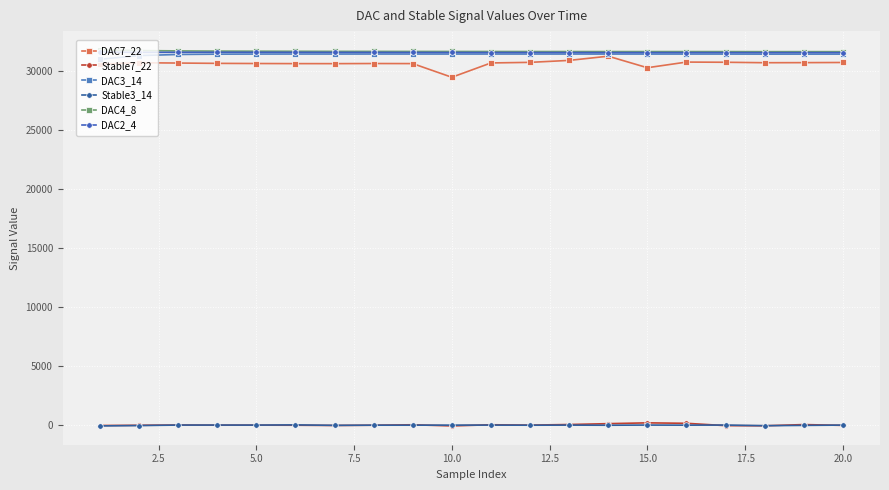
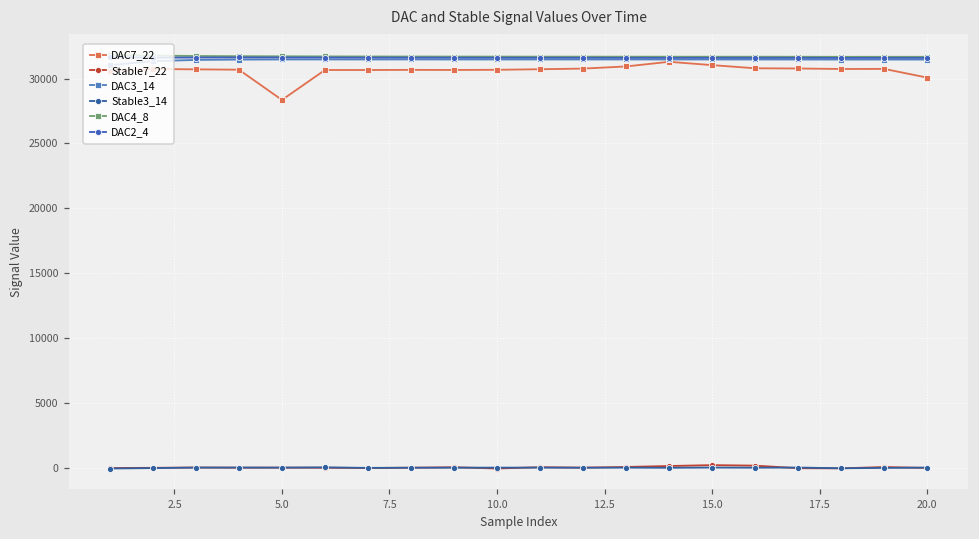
DAC7_22, 5.0: 30700 -> 28400
DAC7_22, 10.0: 29500 -> 30700
DAC7_22, 15.0: 30300 -> 31000
DAC7_22, 20.0: 30800 -> 30100
